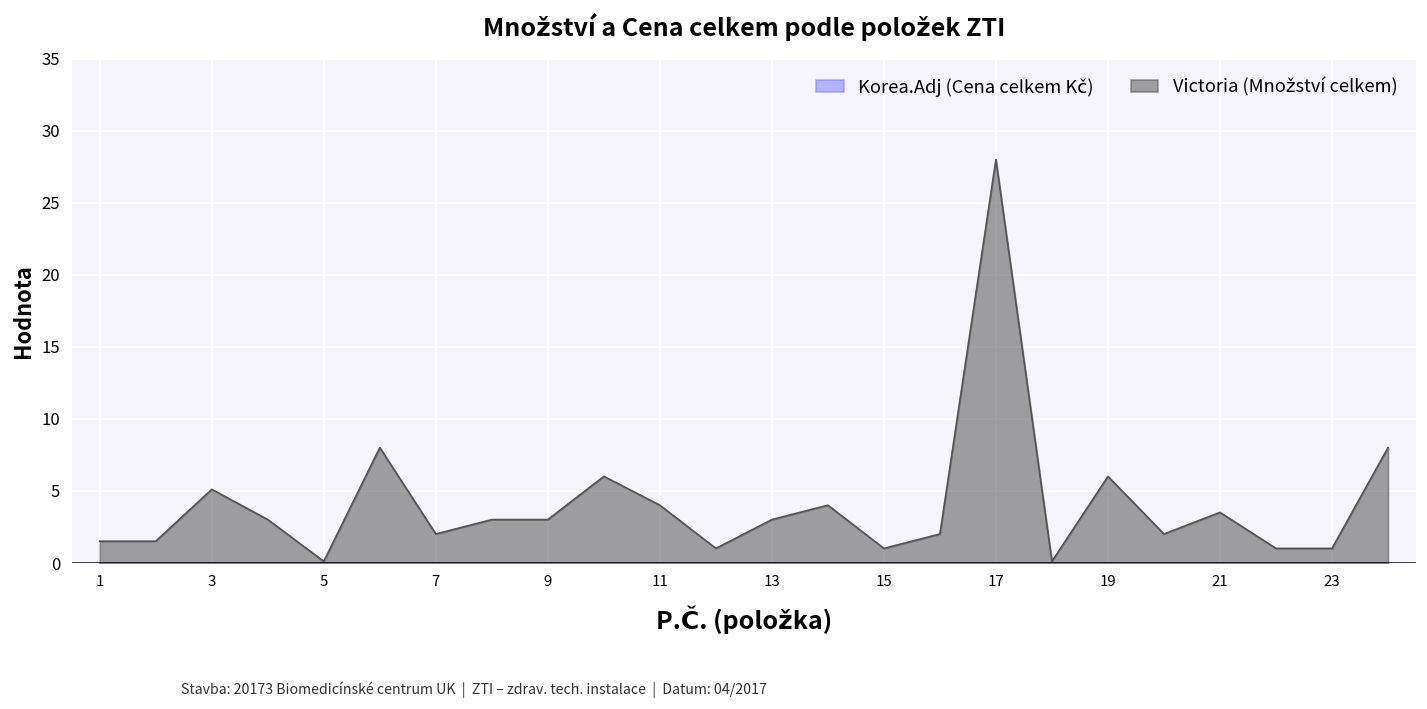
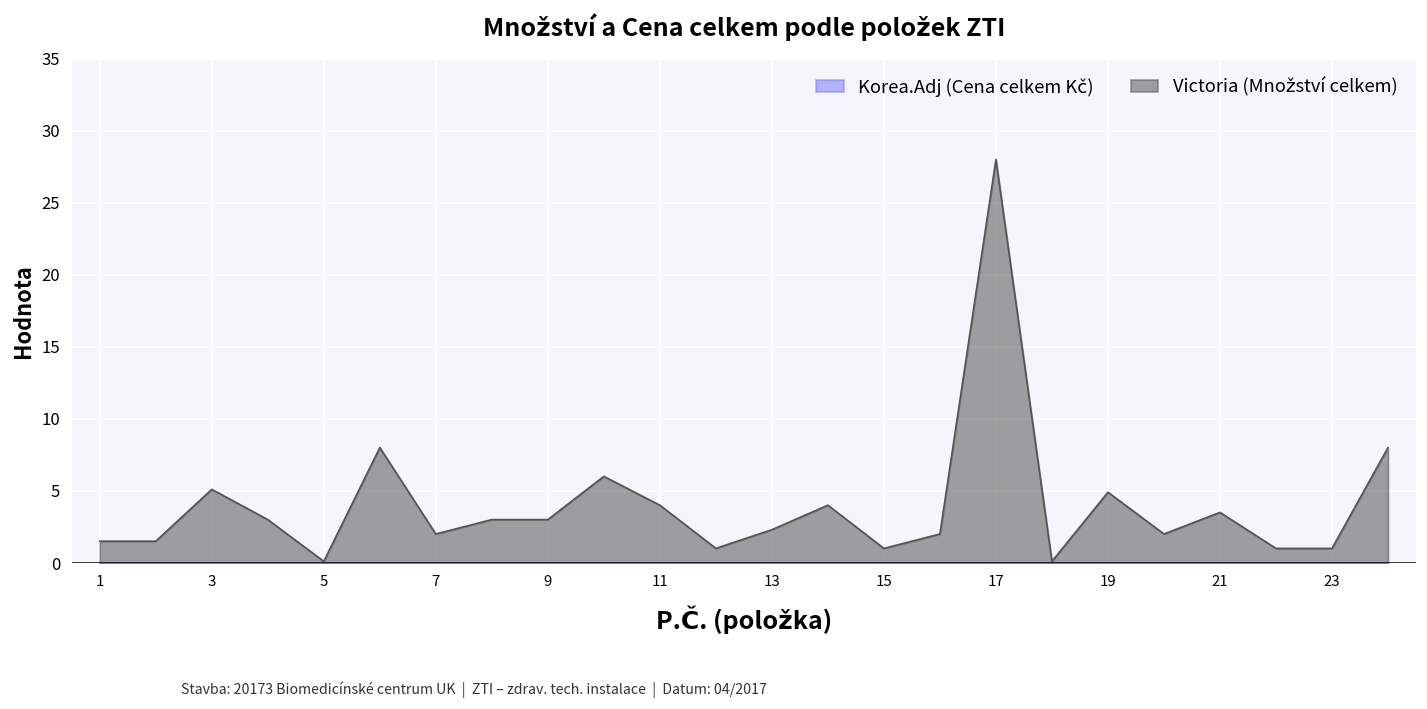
Victoria (Množství celkem), 13: 3.0 -> 2.3
Victoria (Množství celkem), 19: 6.0 -> 4.9
